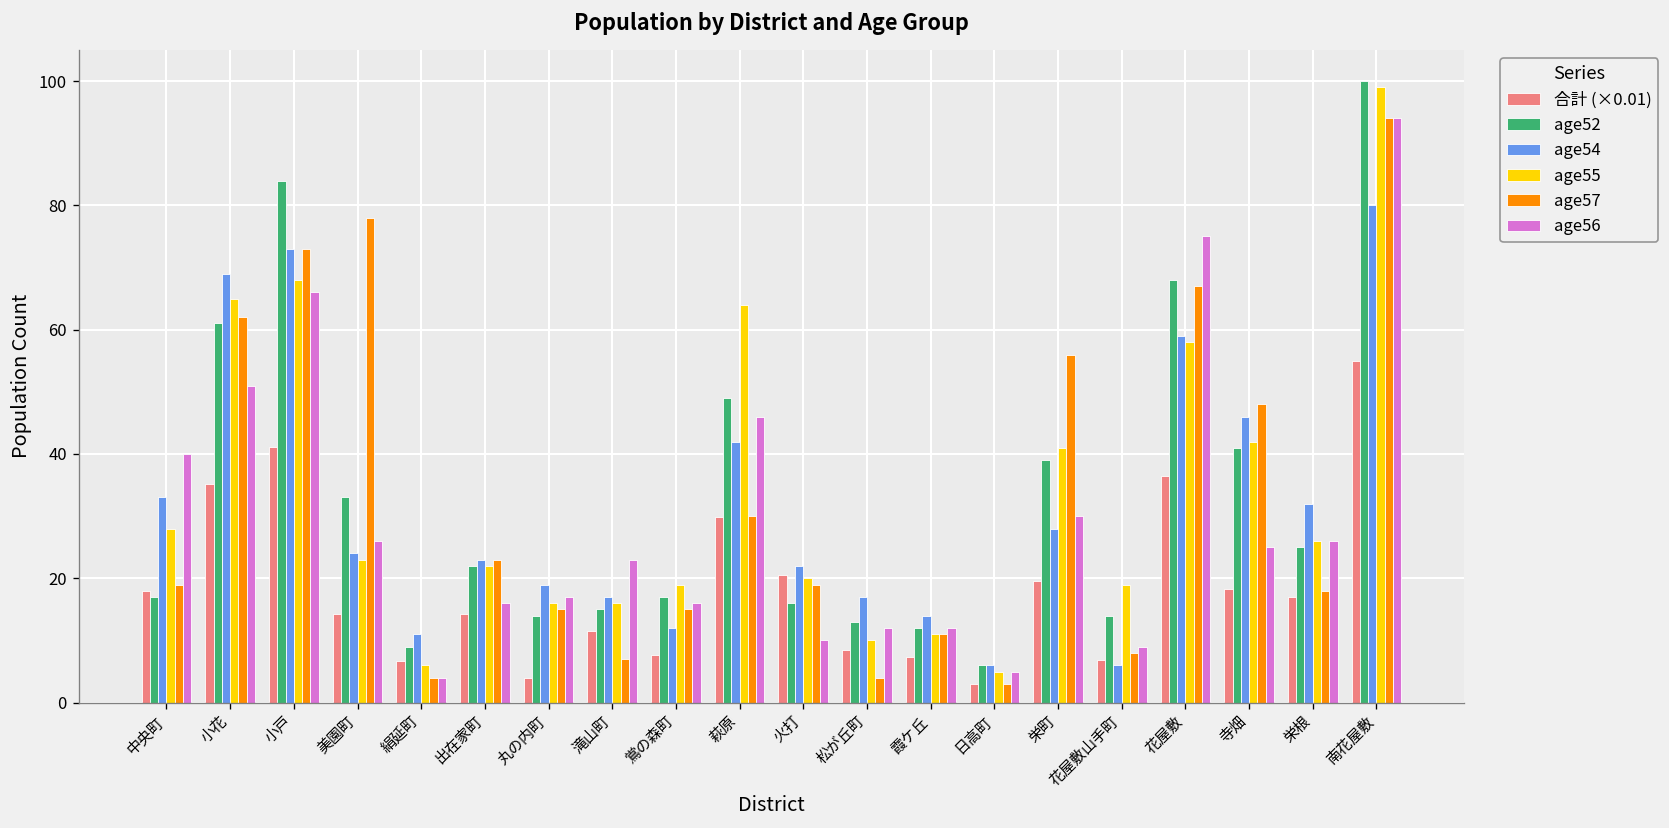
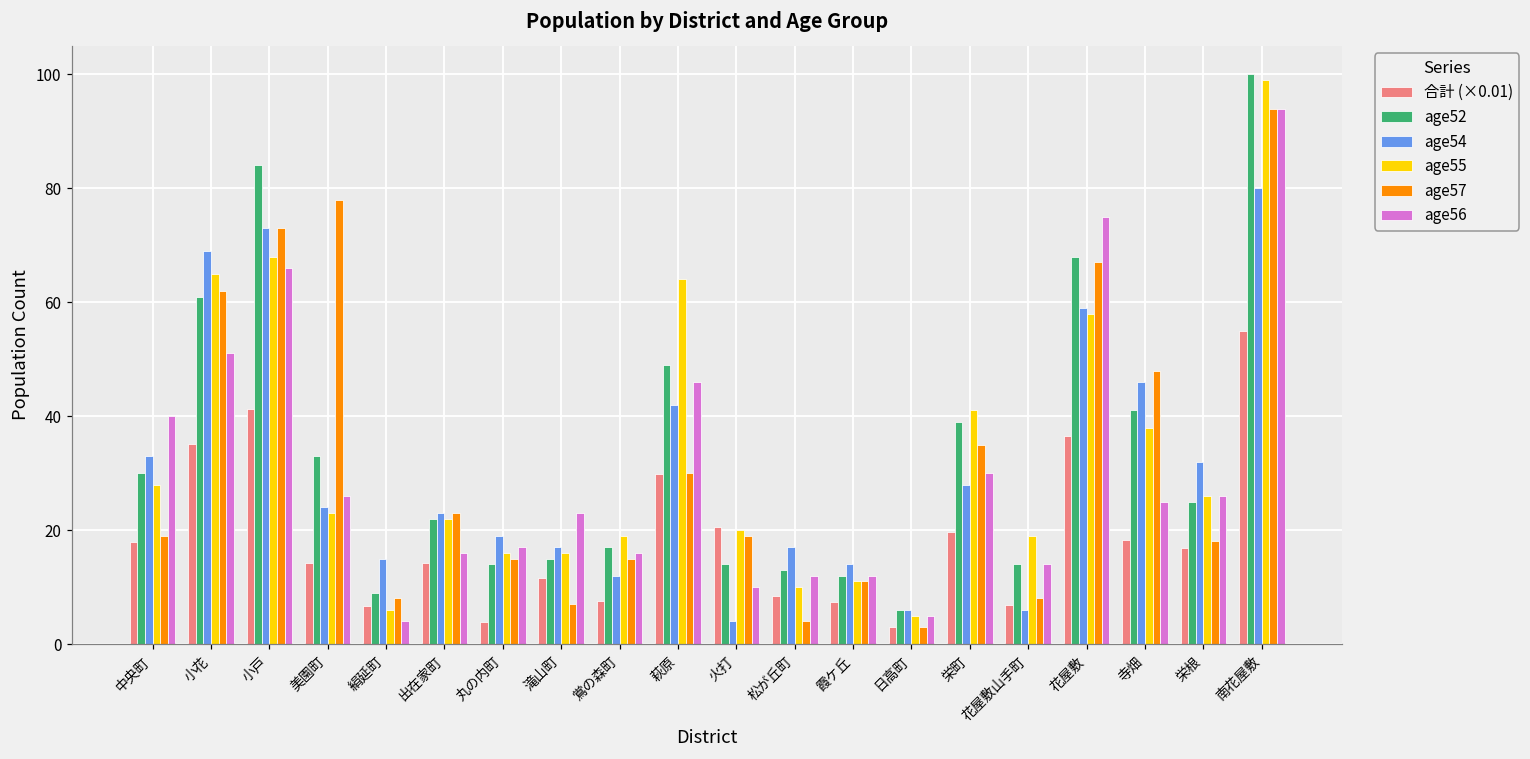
age52, 中央町: 17 -> 30
age54, 絹延町: 11 -> 15
age57, 絹延町: 4 -> 8
age52, 火打: 16 -> 14
age54, 火打: 22 -> 4
age57, 栄町: 56 -> 35
age56, 花屋敷山手町: 9 -> 14
age55, 寺畑: 42 -> 38
